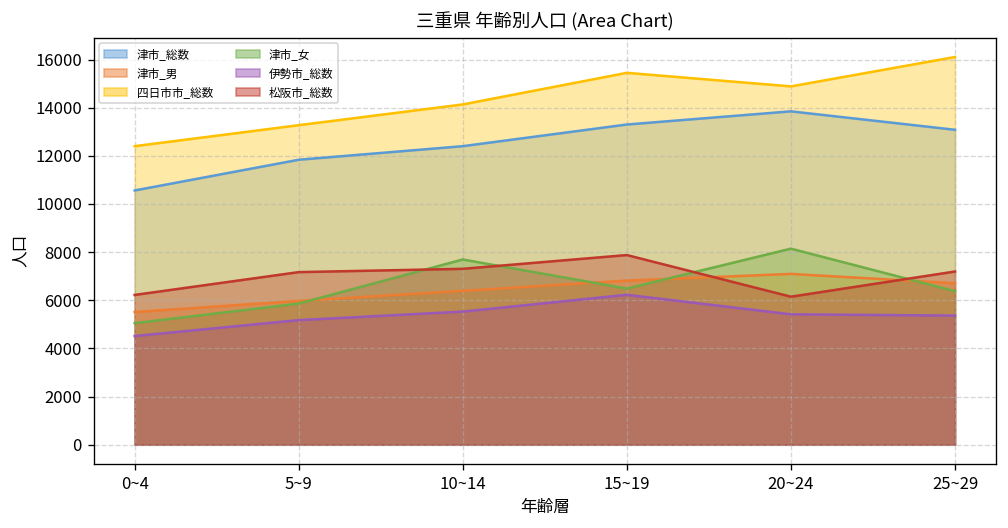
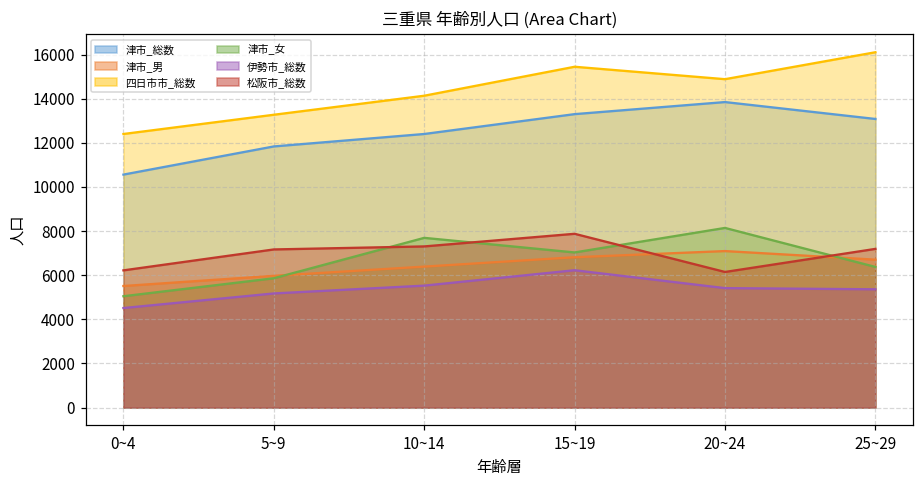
津市_女, 15~19: 6500 -> 7000
